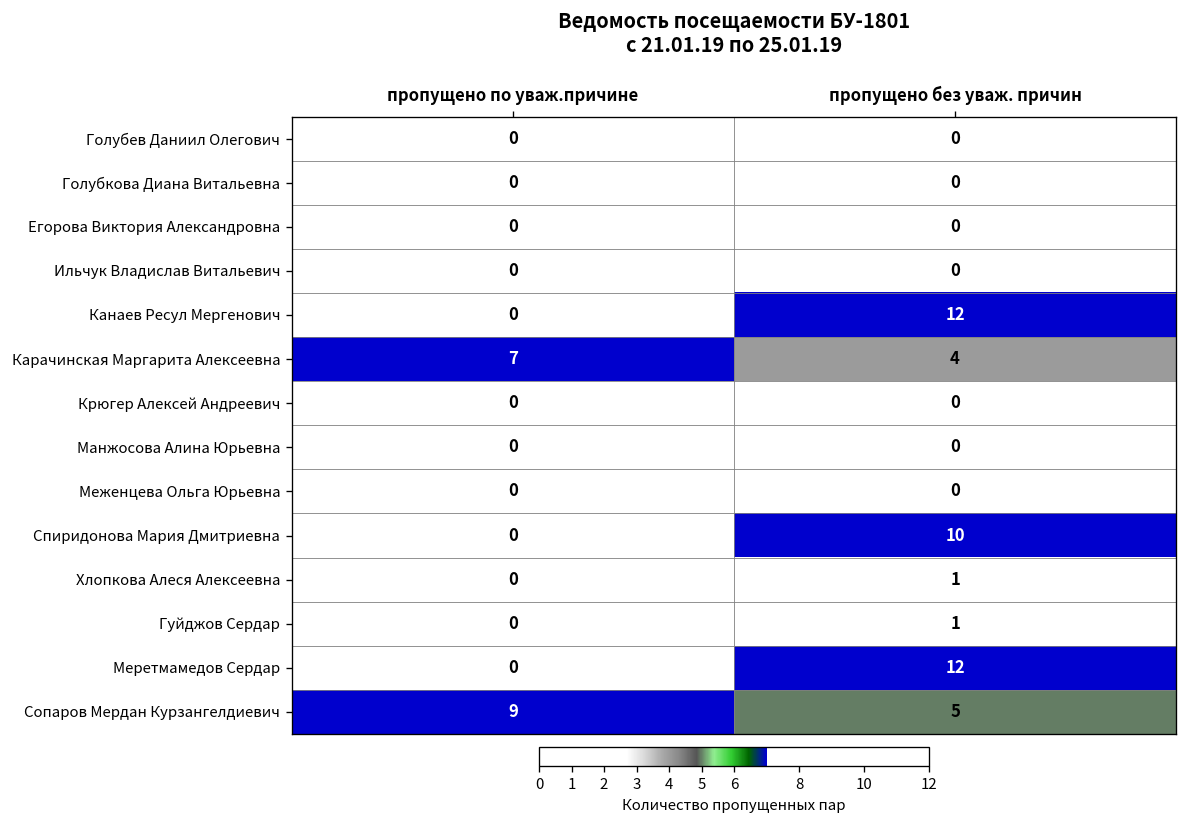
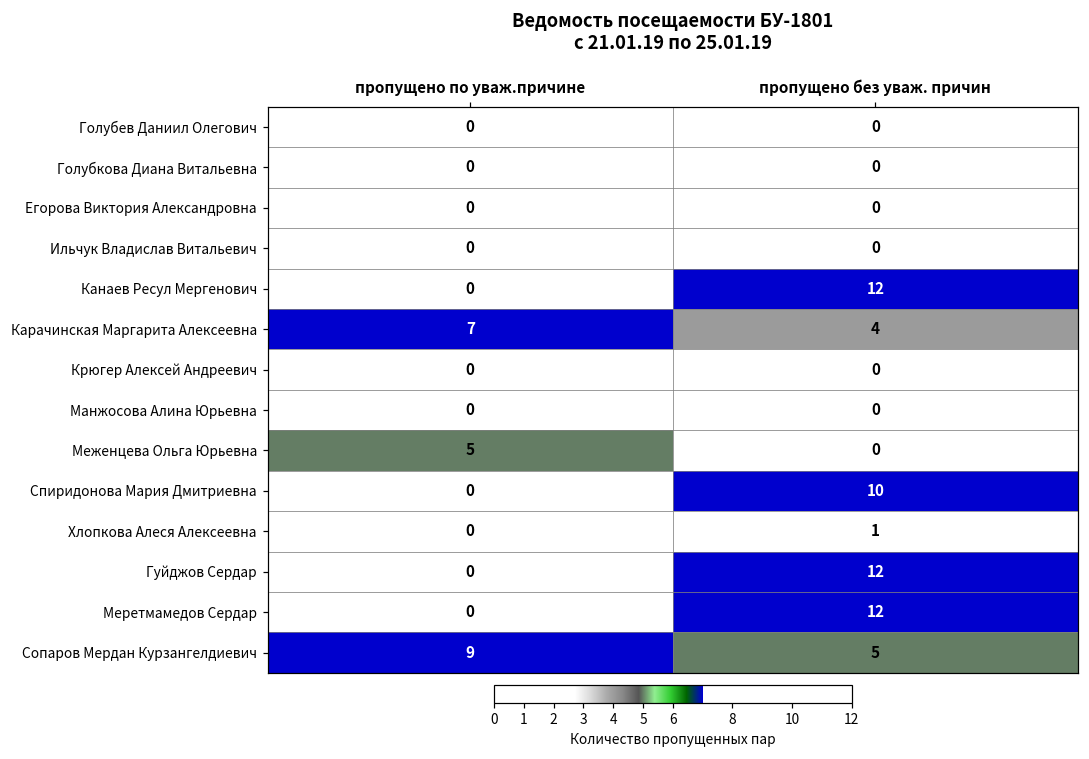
Меженцева Ольга Юрьевна, пропущено по уваж.причине: 0 -> 5
Гуйджов Сердар, пропущено без уваж. причин: 1 -> 12
